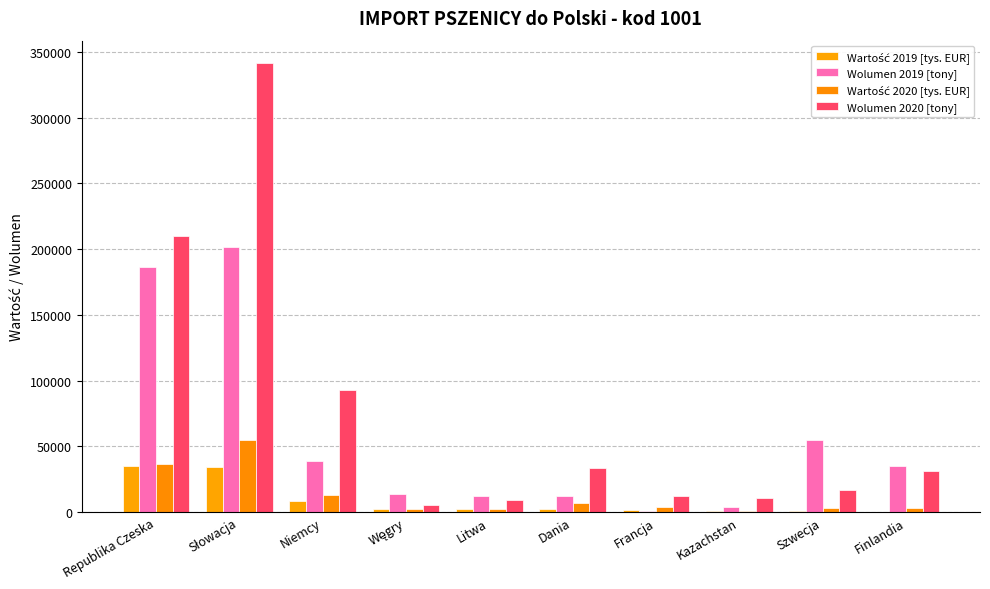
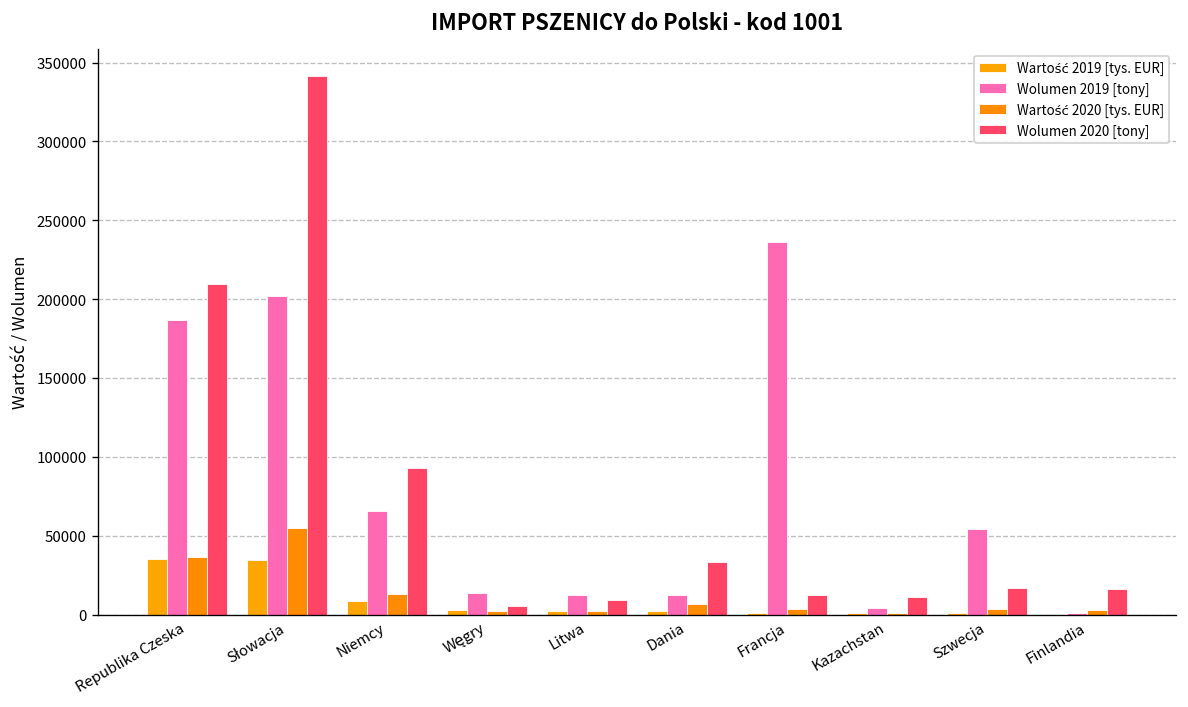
Wolumen 2019 [tony], Niemcy: 39000 -> 66000
Wolumen 2019 [tony], Francja: 1000 -> 236000
Wolumen 2019 [tony], Finlandia: 35000 -> 1000
Wolumen 2020 [tony], Finlandia: 31000 -> 16000
